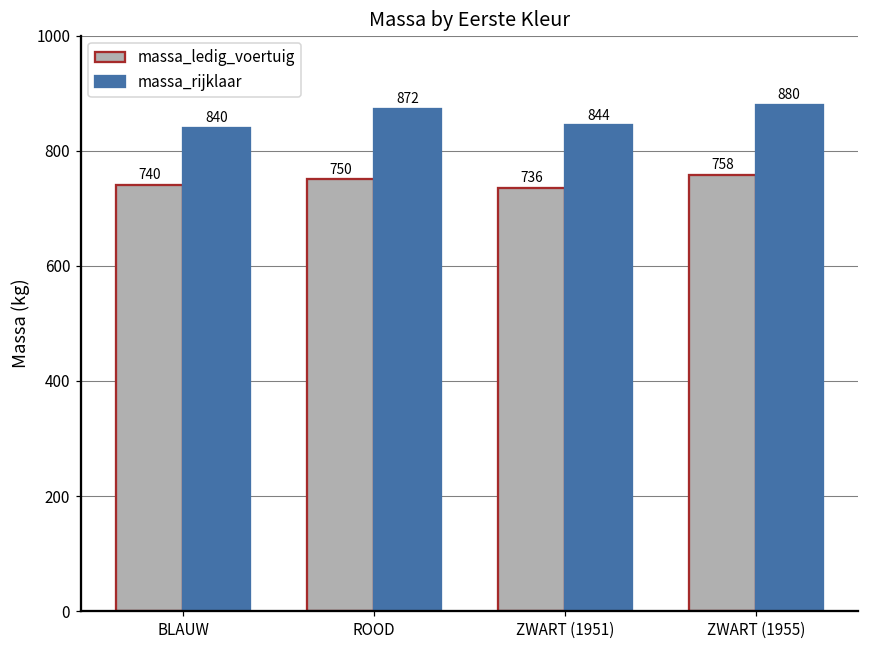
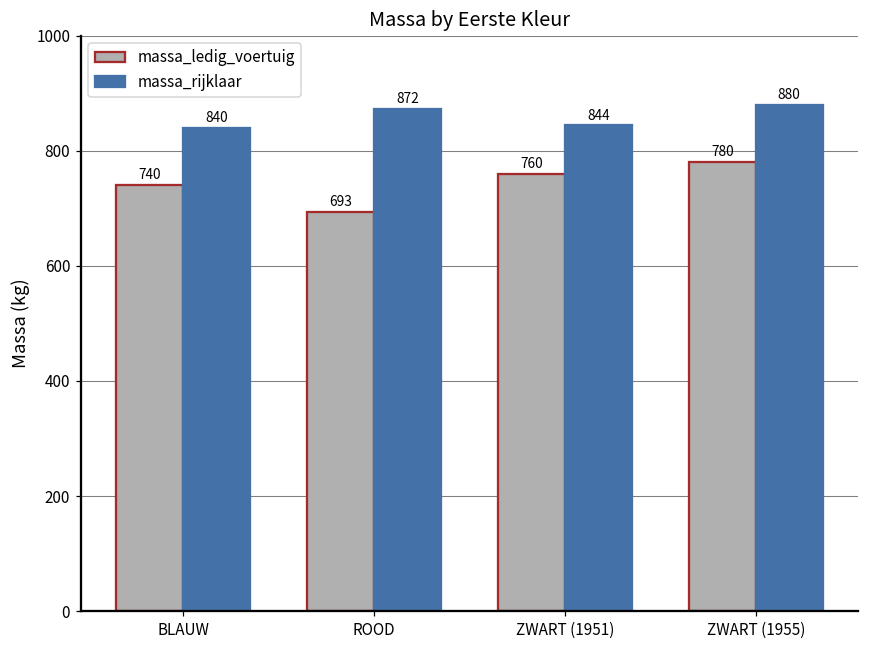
massa_ledig_voertuig, ROOD: 750 -> 693
massa_ledig_voertuig, ZWART (1951): 736 -> 760
massa_ledig_voertuig, ZWART (1955): 758 -> 780
